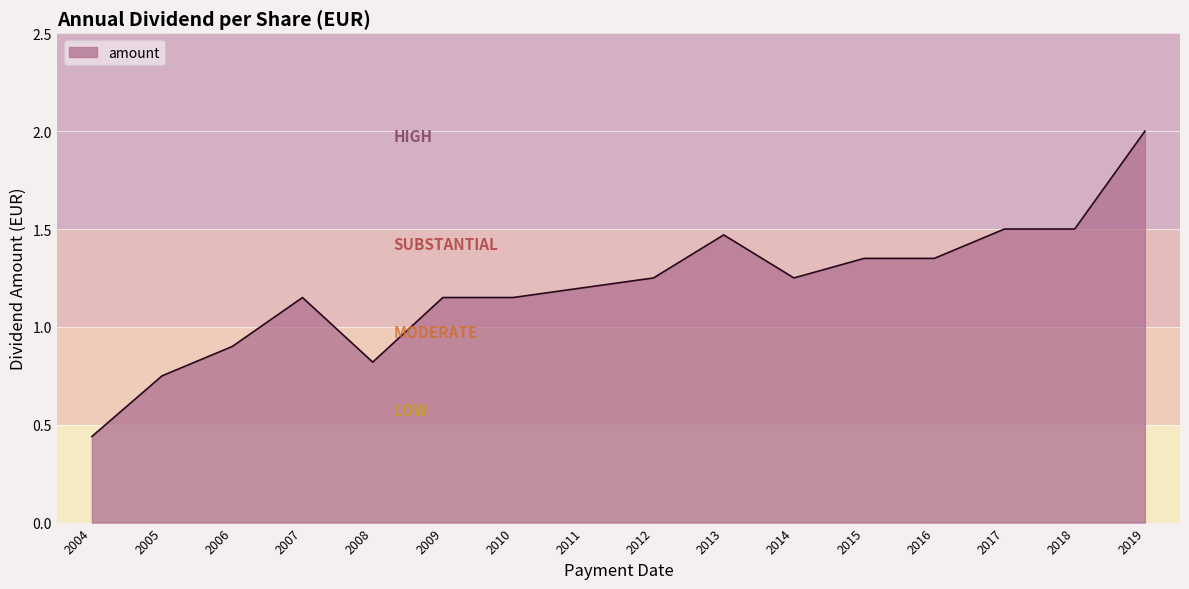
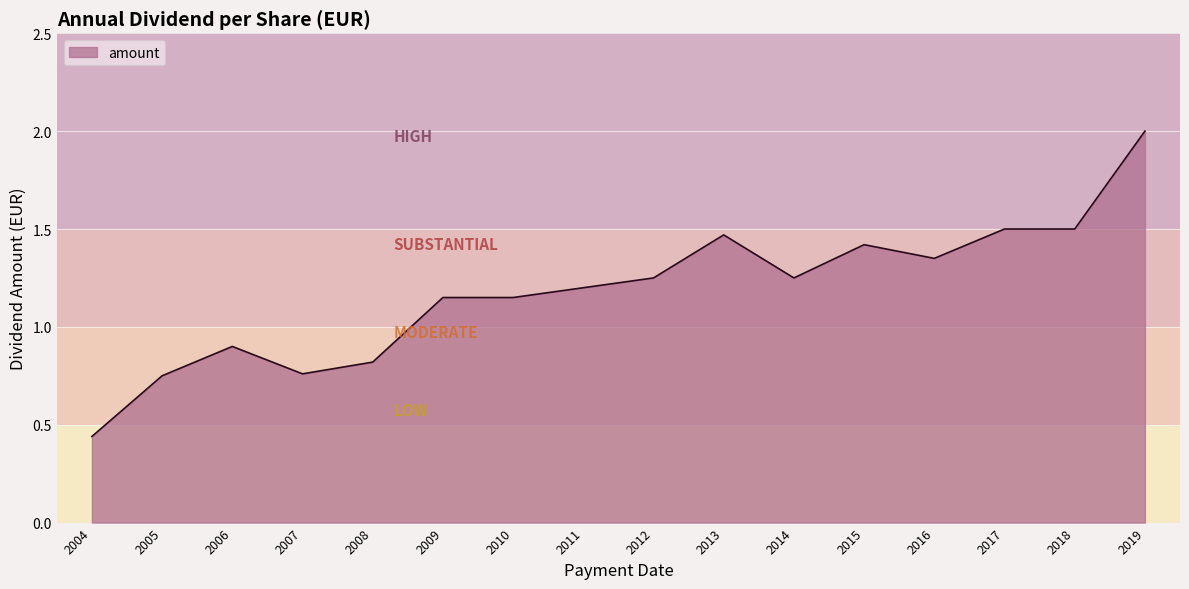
2007: 1.15 -> 0.76
2015: 1.35 -> 1.42
